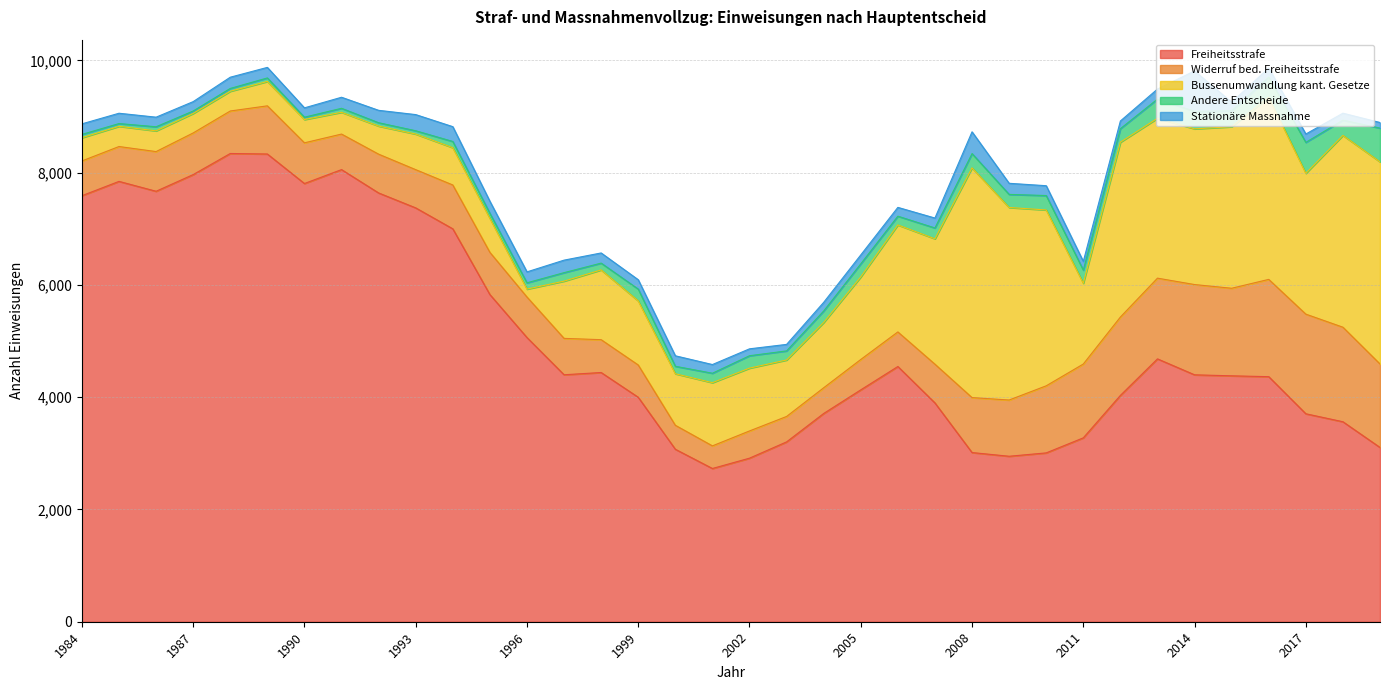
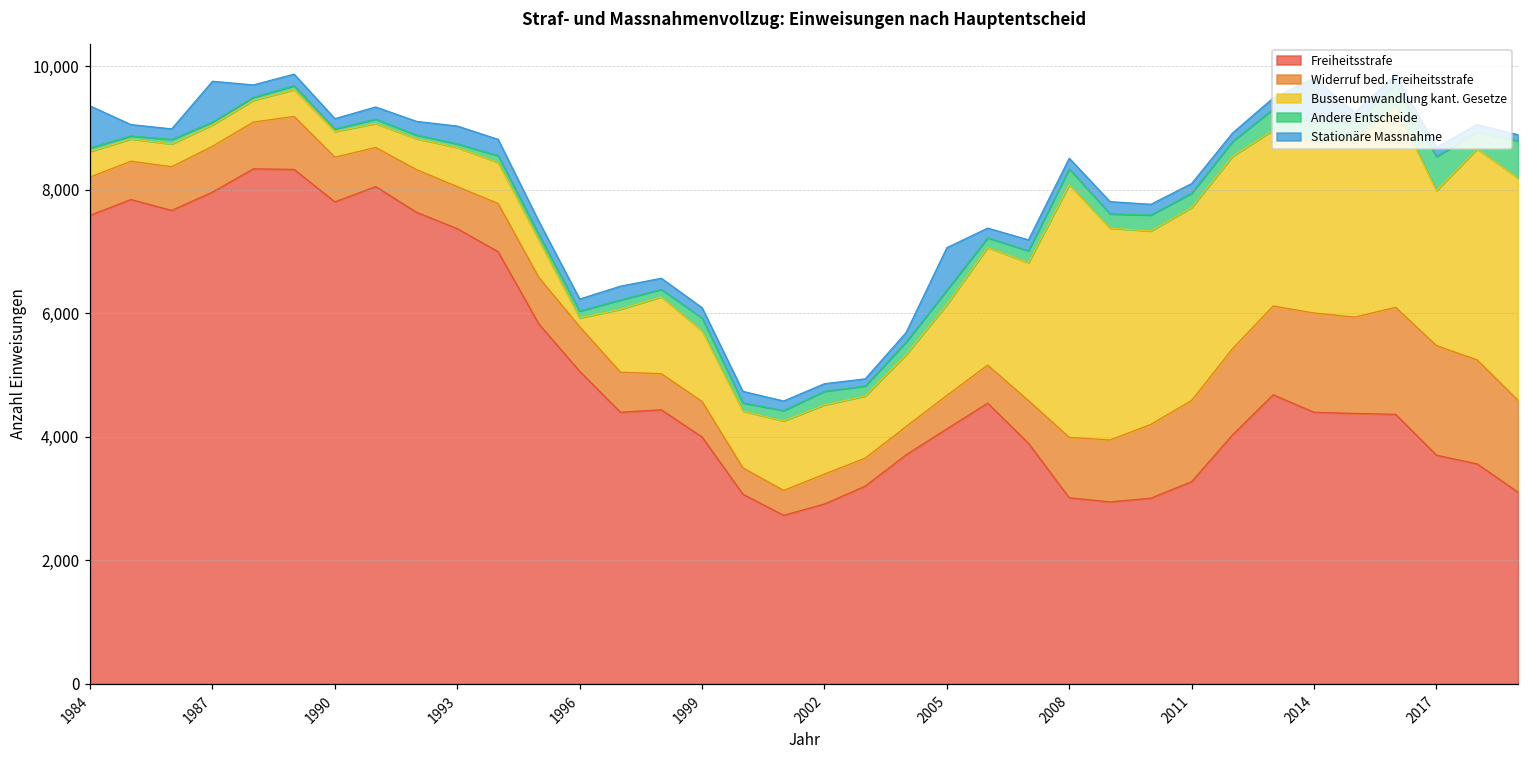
Stationäre Massnahme, 1984: 200 -> 700
Stationäre Massnahme, 1987: 200 -> 700
Stationäre Massnahme, 2005: 200 -> 700
Stationäre Massnahme, 2008: 400 -> 200
Bussenumwandlung kant. Gesetze, 2011: 1,400 -> 3,100
